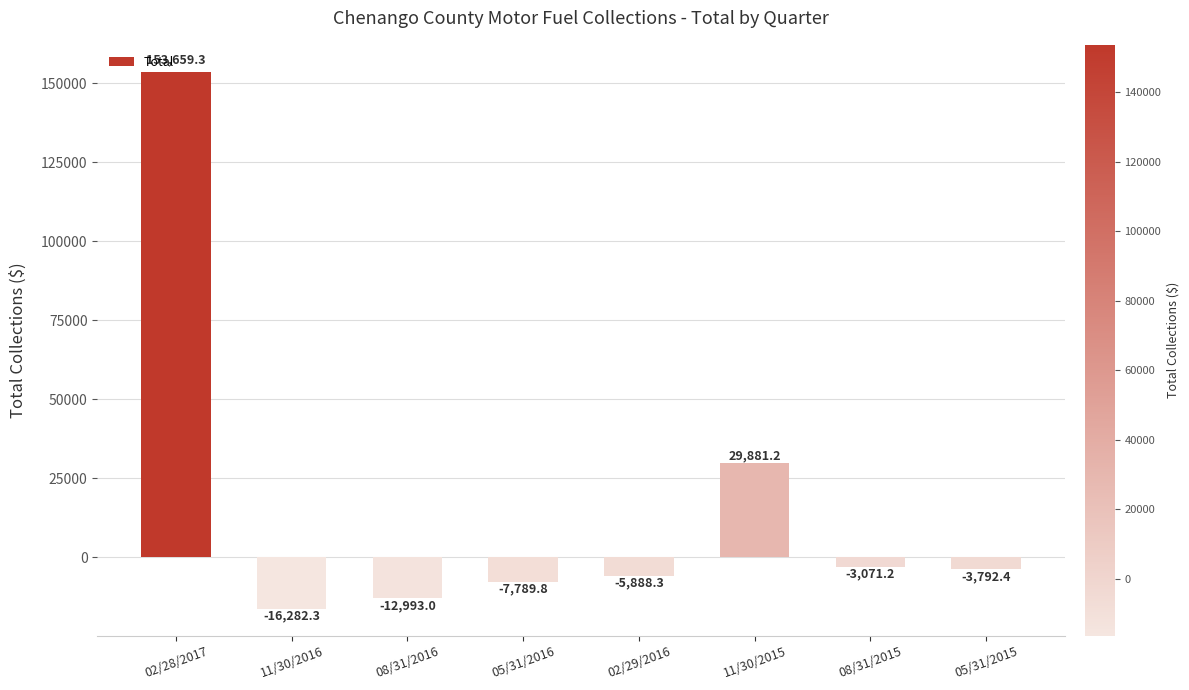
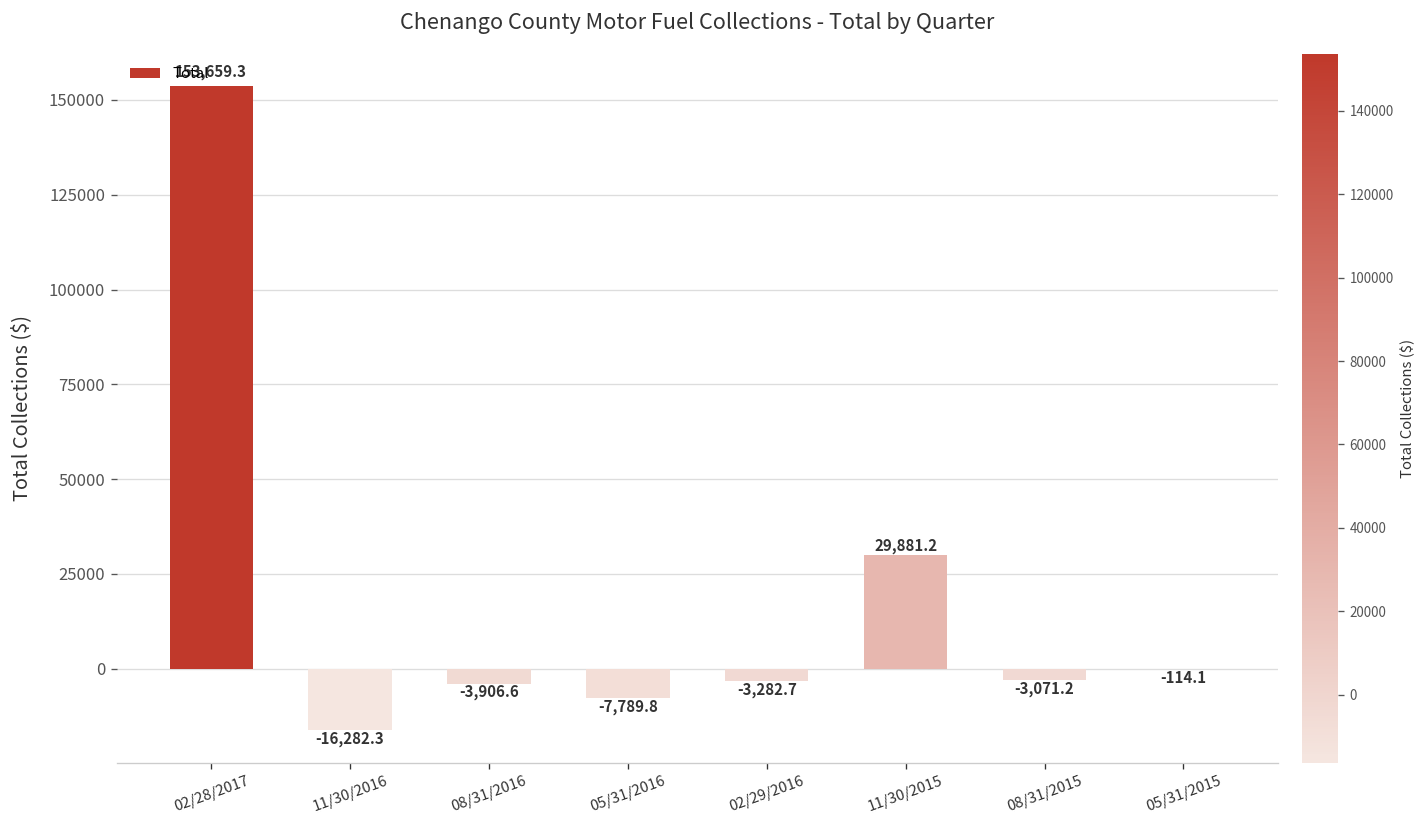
08/31/2016: -12,993.0 -> -3,906.6
02/29/2016: -5,888.3 -> -3,282.7
05/31/2015: -3,792.4 -> -114.1
